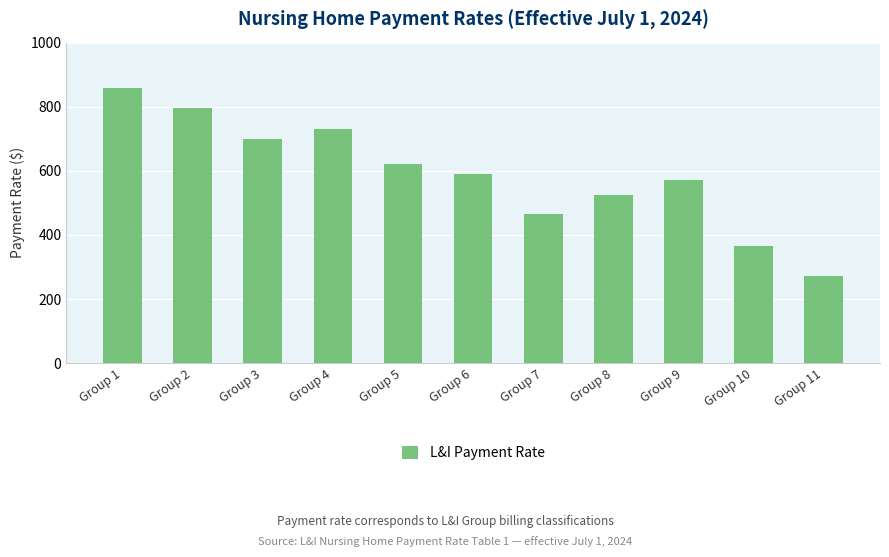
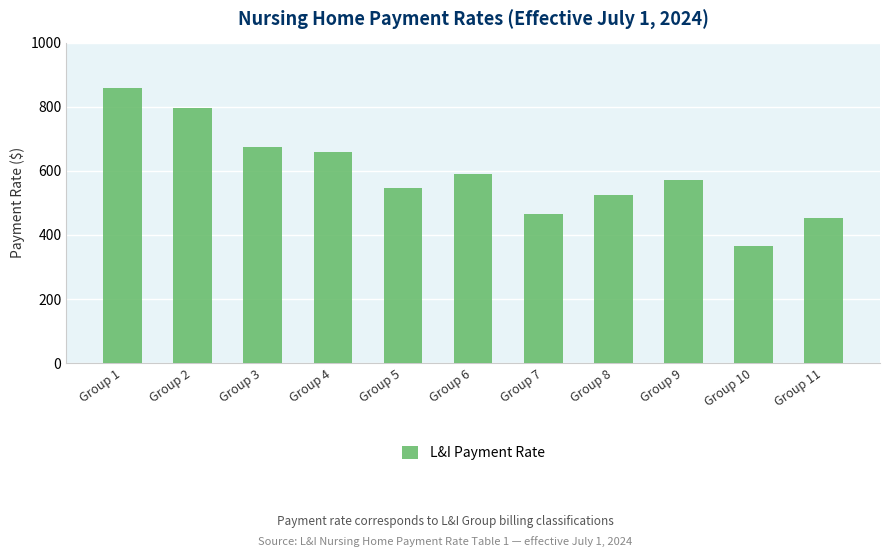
Group 3: 700 -> 670
Group 4: 730 -> 660
Group 5: 620 -> 550
Group 11: 270 -> 450
